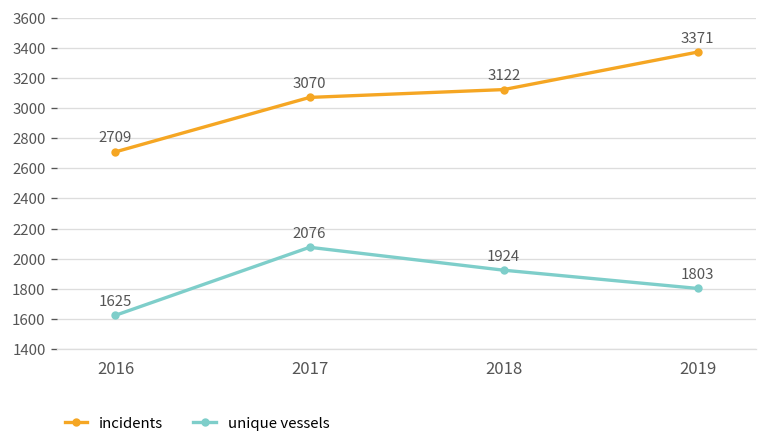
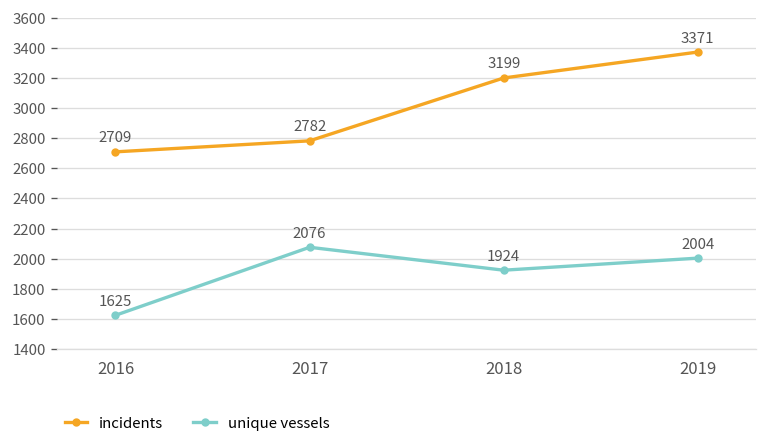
incidents, 2017: 3070 -> 2782
incidents, 2018: 3122 -> 3199
unique vessels, 2019: 1803 -> 2004
